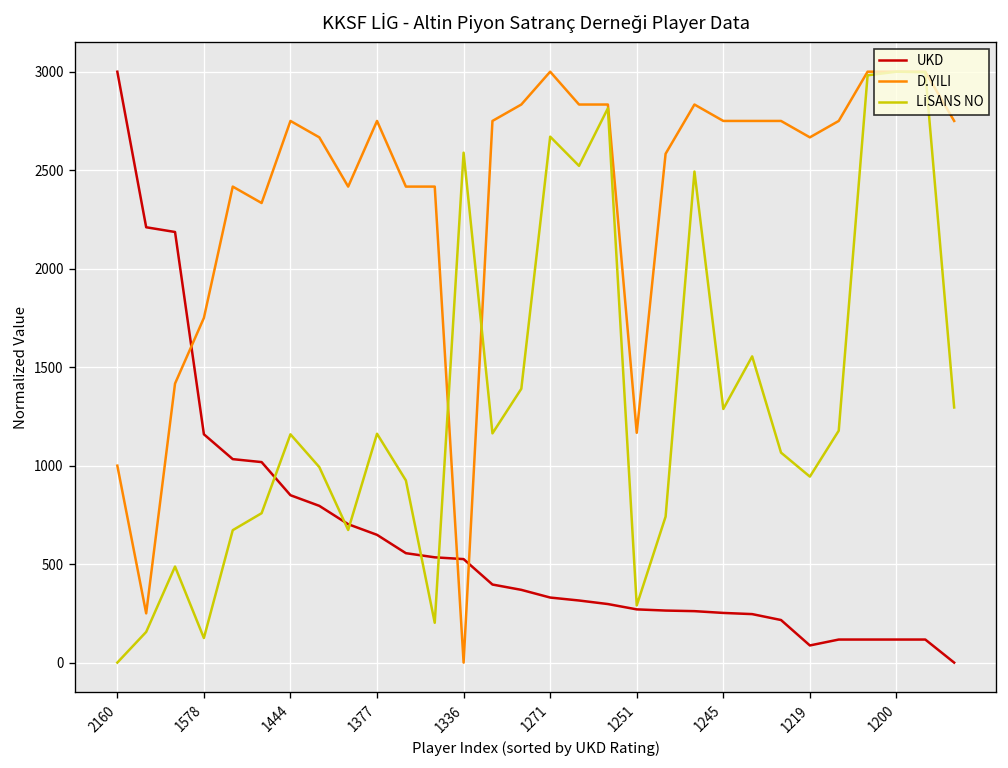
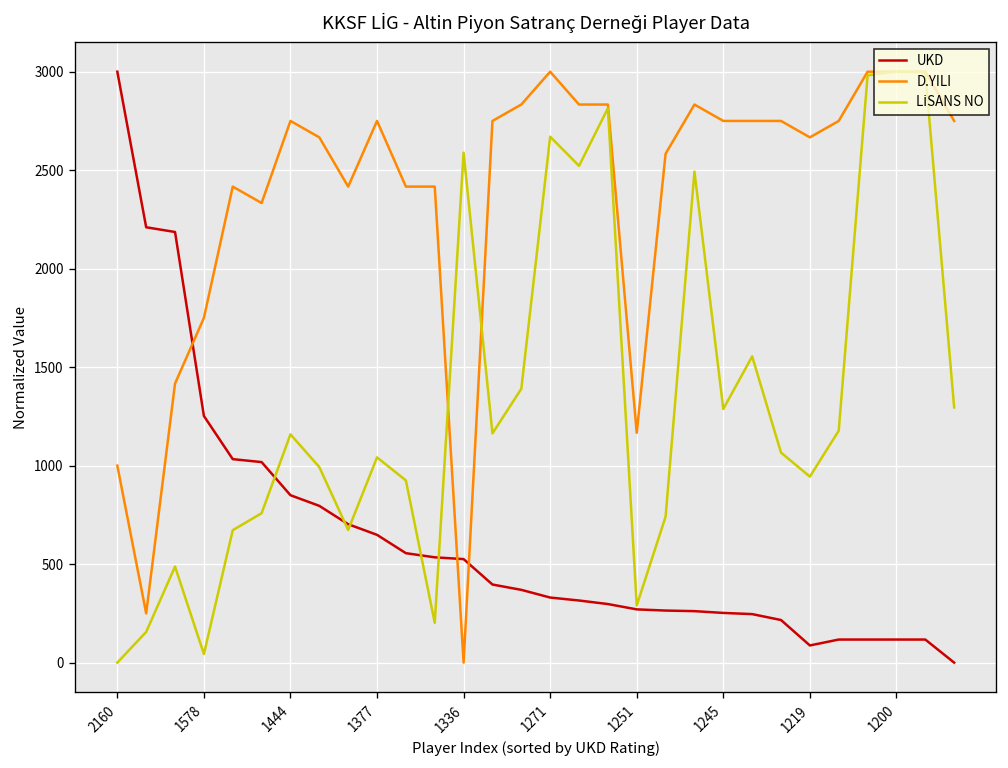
UKD, 1578: 1160 -> 1250
LİSANS NO, 1578: 120 -> 40
LİSANS NO, 1377: 1160 -> 1040
